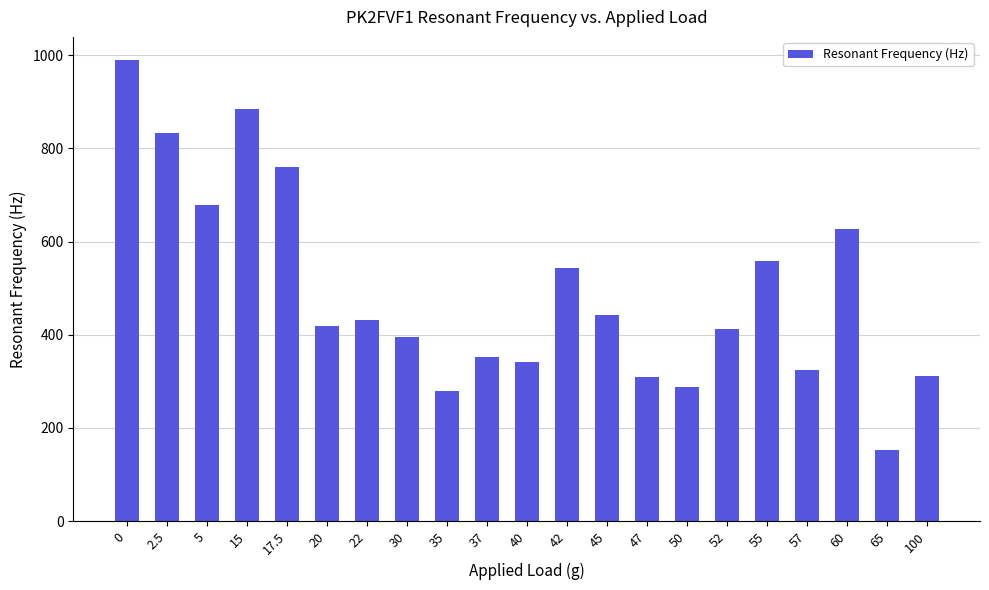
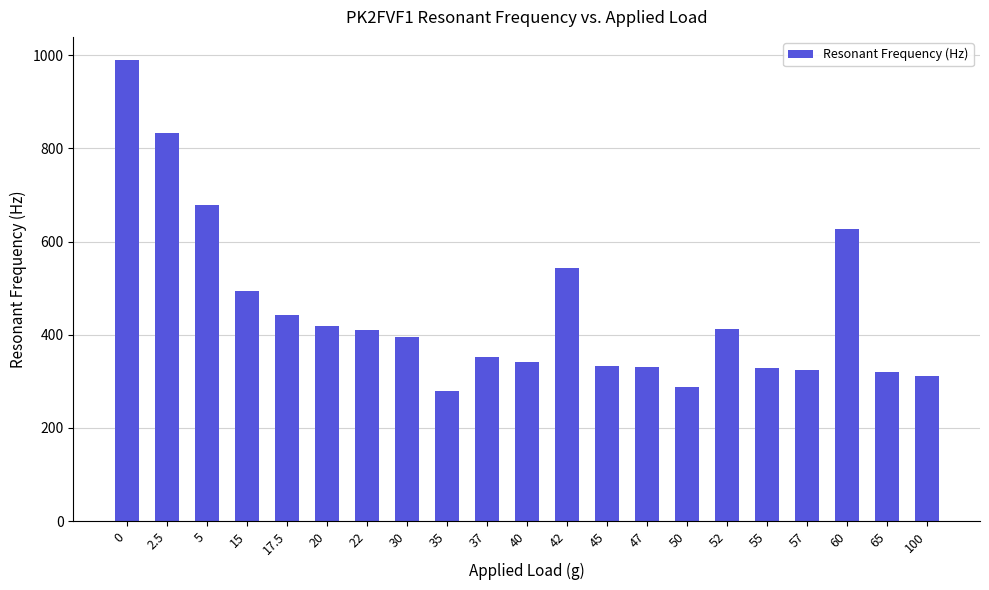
15: 890 -> 490
17.5: 760 -> 440
22: 430 -> 410
45: 440 -> 330
47: 310 -> 330
55: 560 -> 330
65: 150 -> 320
